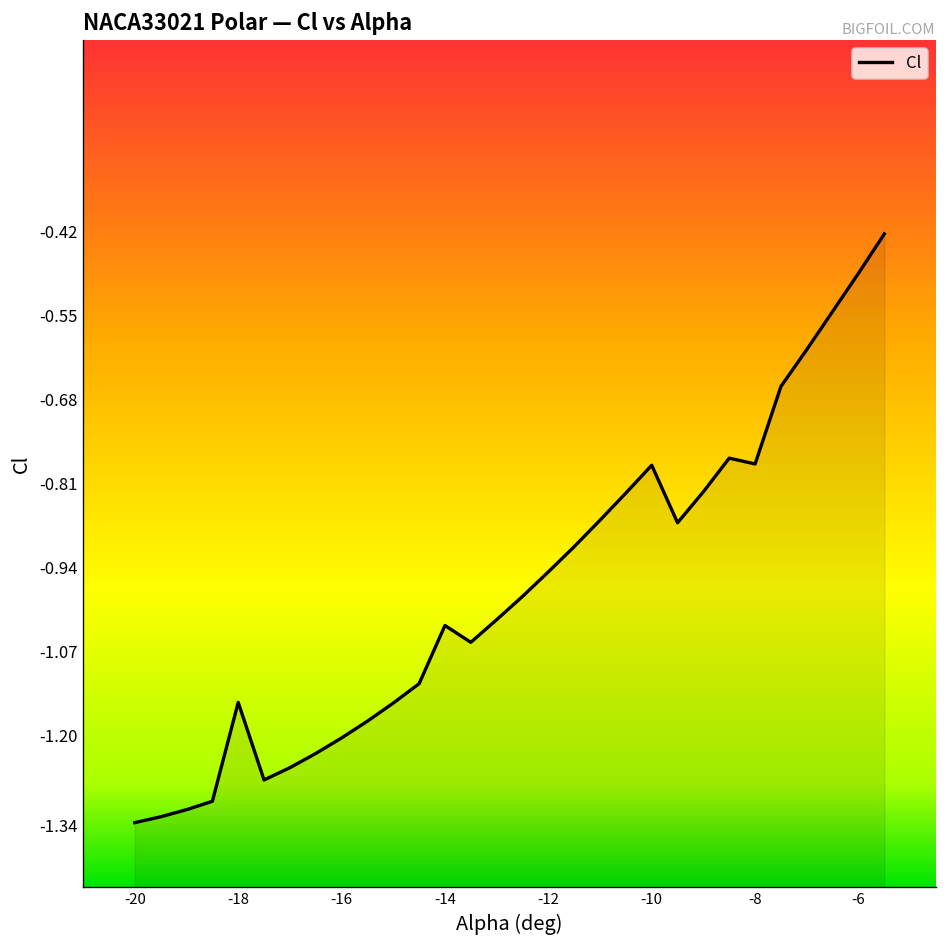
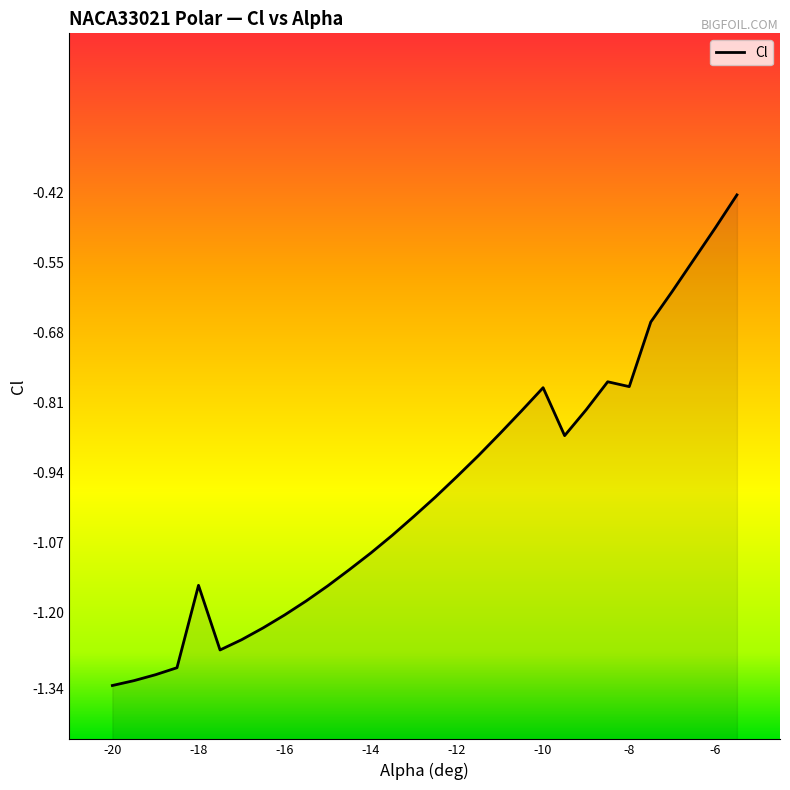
-14: -1.03 -> -1.09
